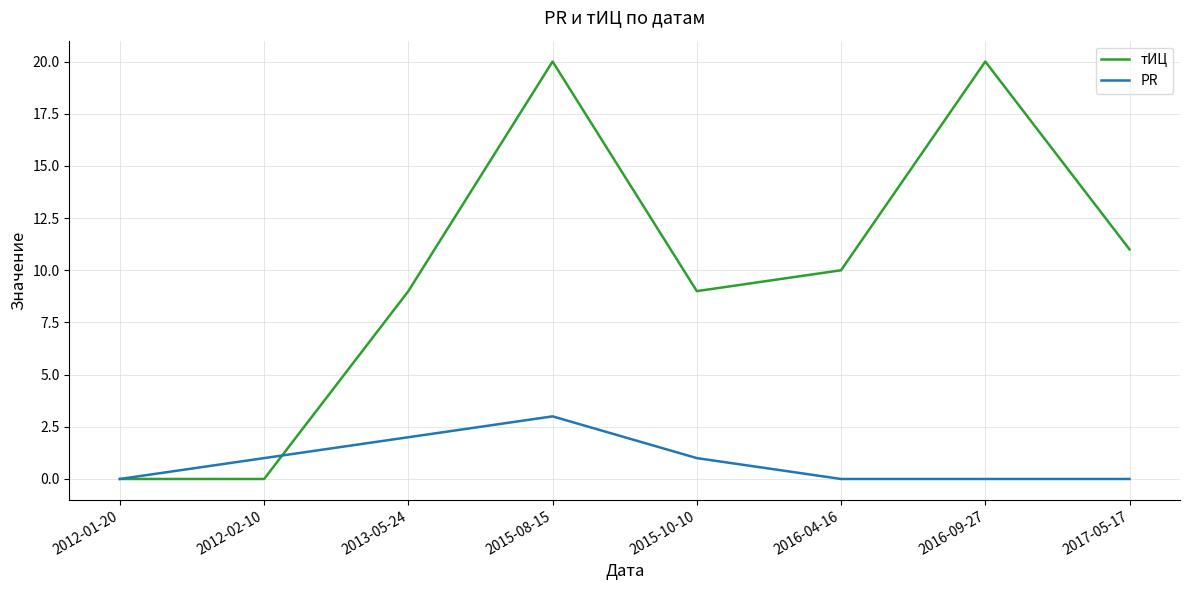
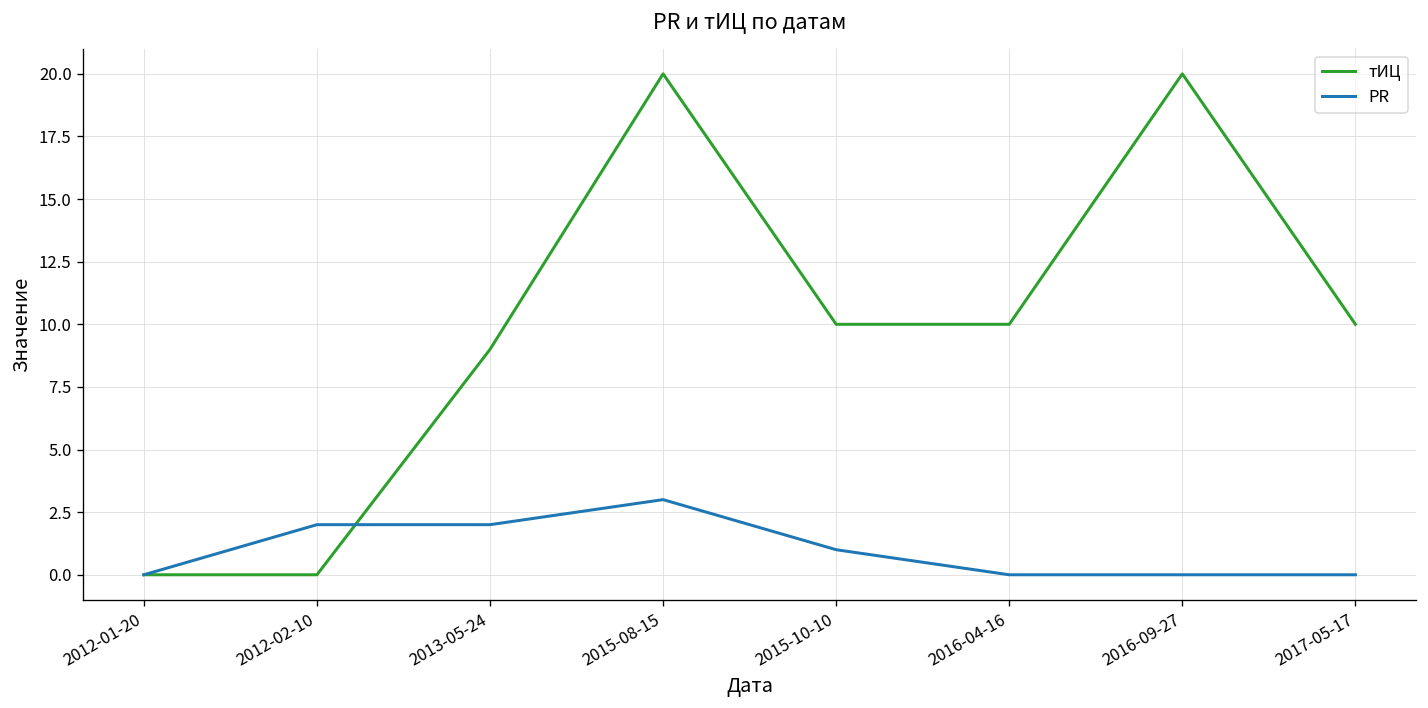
PR, 2012-02-10: 1 -> 2
тИЦ, 2015-10-10: 9 -> 10
тИЦ, 2017-05-17: 11 -> 10
